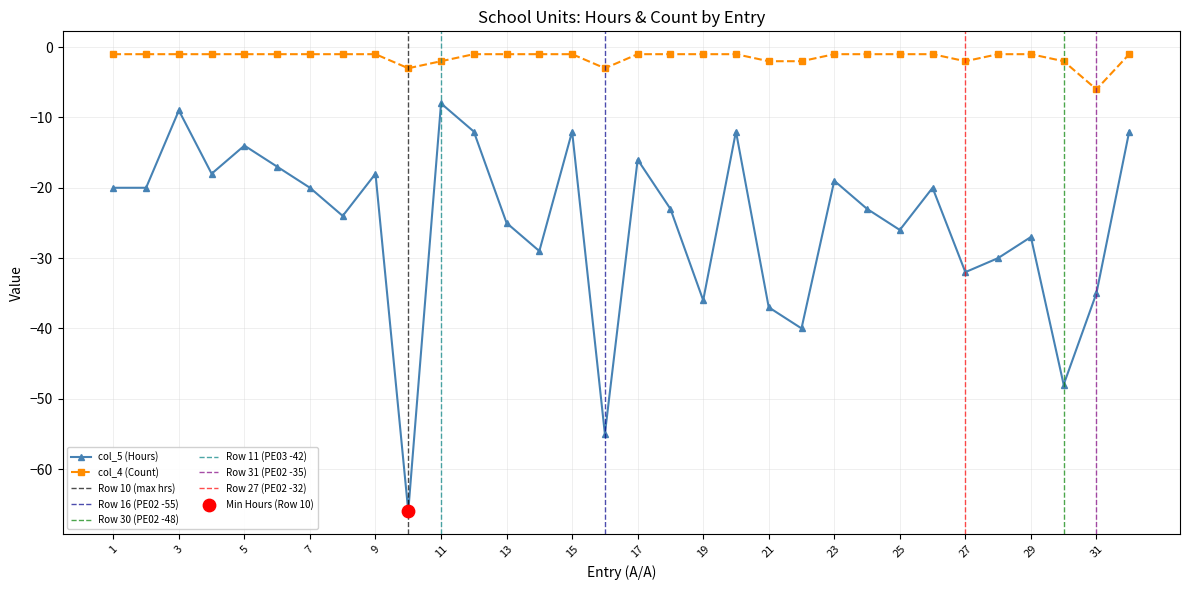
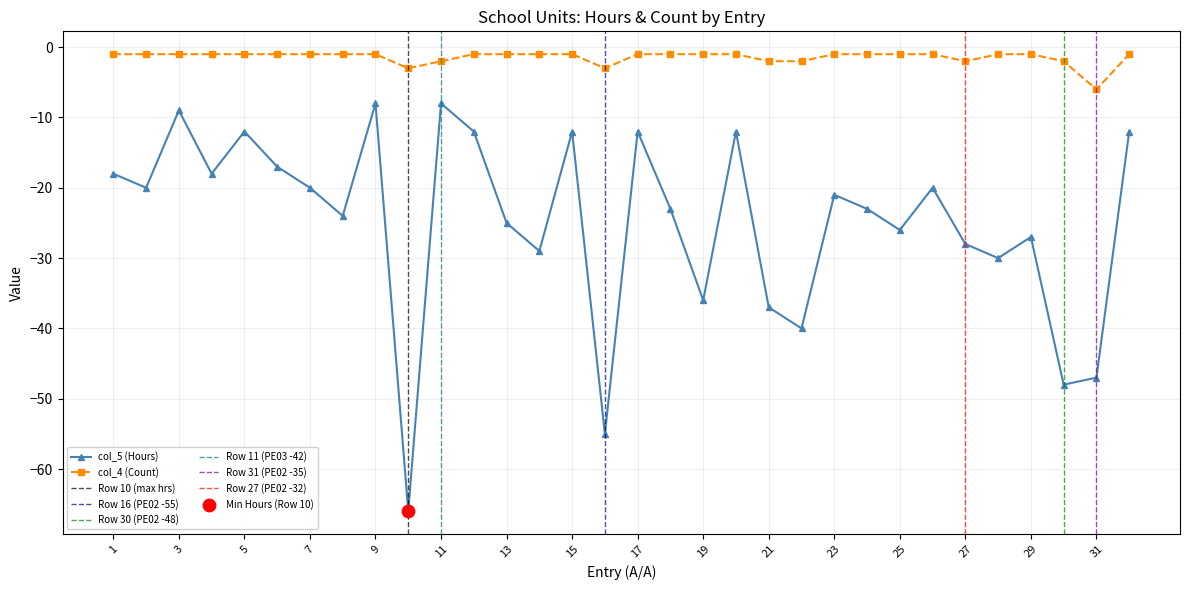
col_5 (Hours), 1: -20 -> -18
col_5 (Hours), 5: -14 -> -12
col_5 (Hours), 9: -18 -> -8
col_5 (Hours), 17: -16 -> -12
col_5 (Hours), 23: -19 -> -21
col_5 (Hours), 27: -32 -> -28
col_5 (Hours), 31: -35 -> -47
